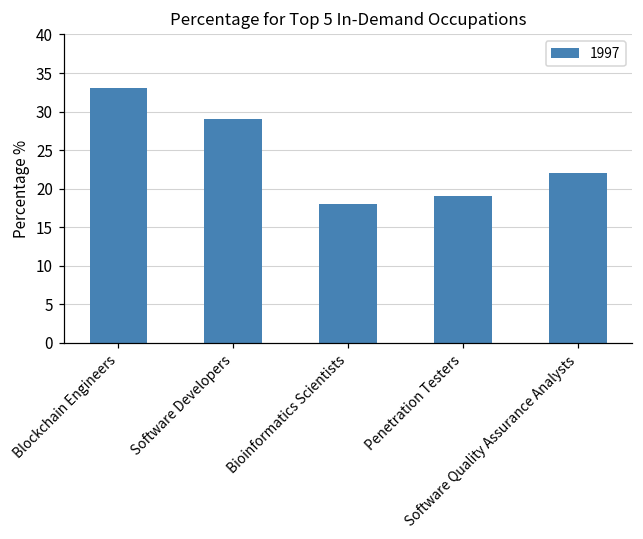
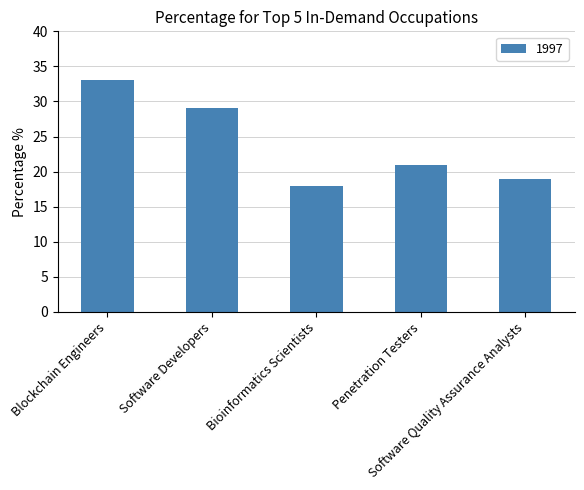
Penetration Testers: 19 -> 21
Software Quality Assurance Analysts: 22 -> 19
